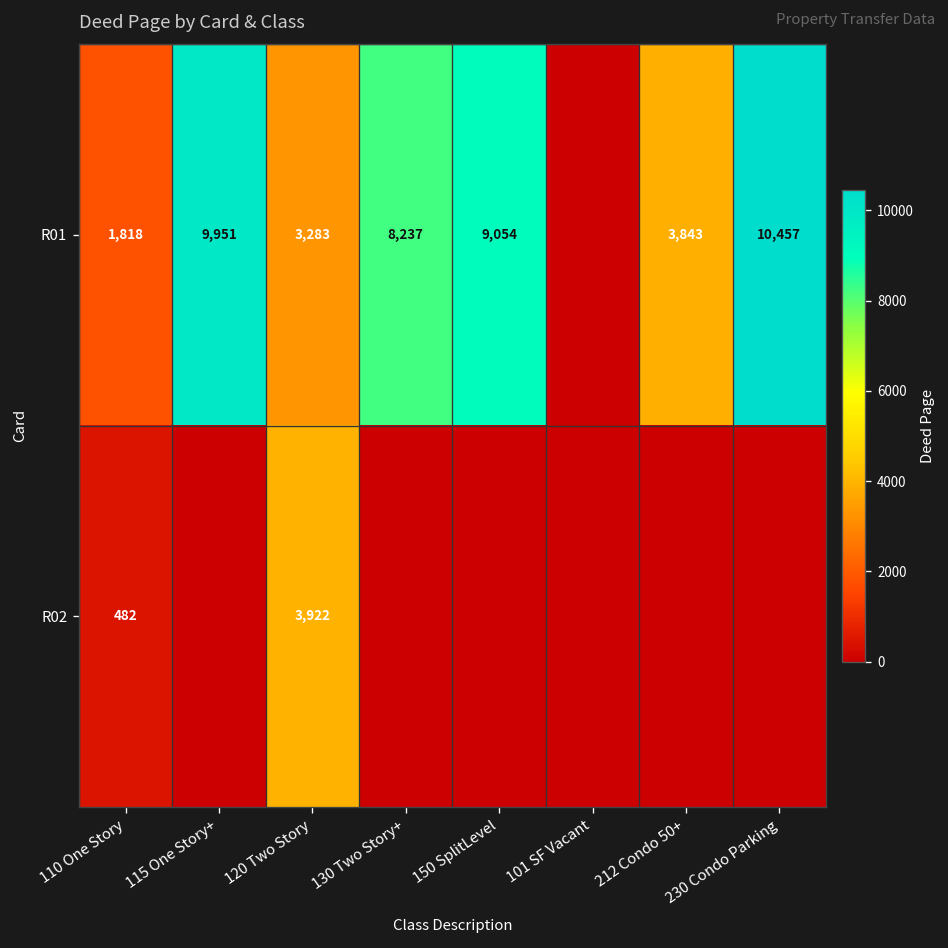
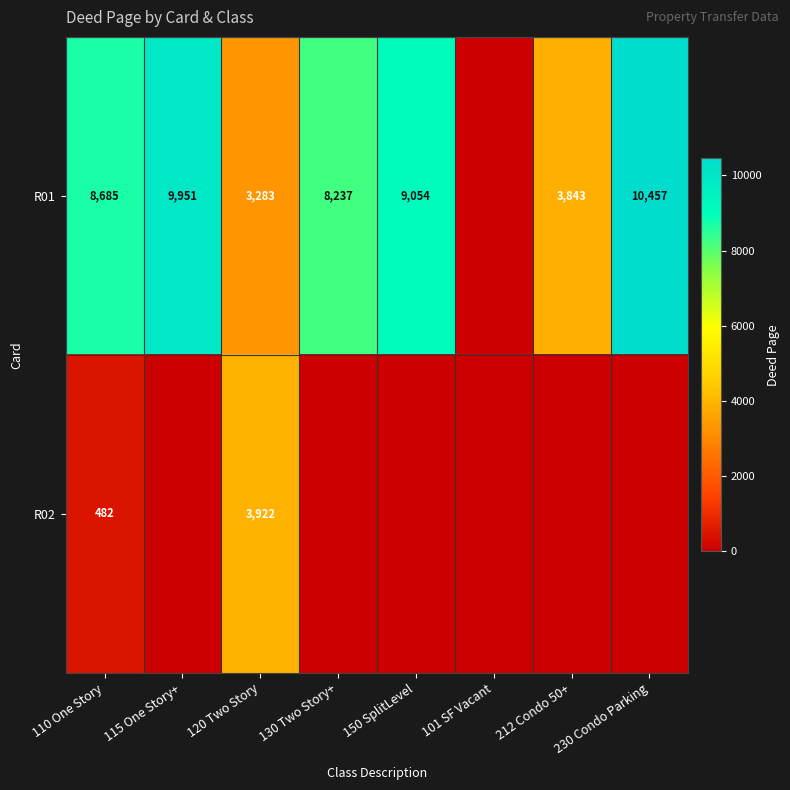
R01, 110 One Story: 1,818 -> 8,685
